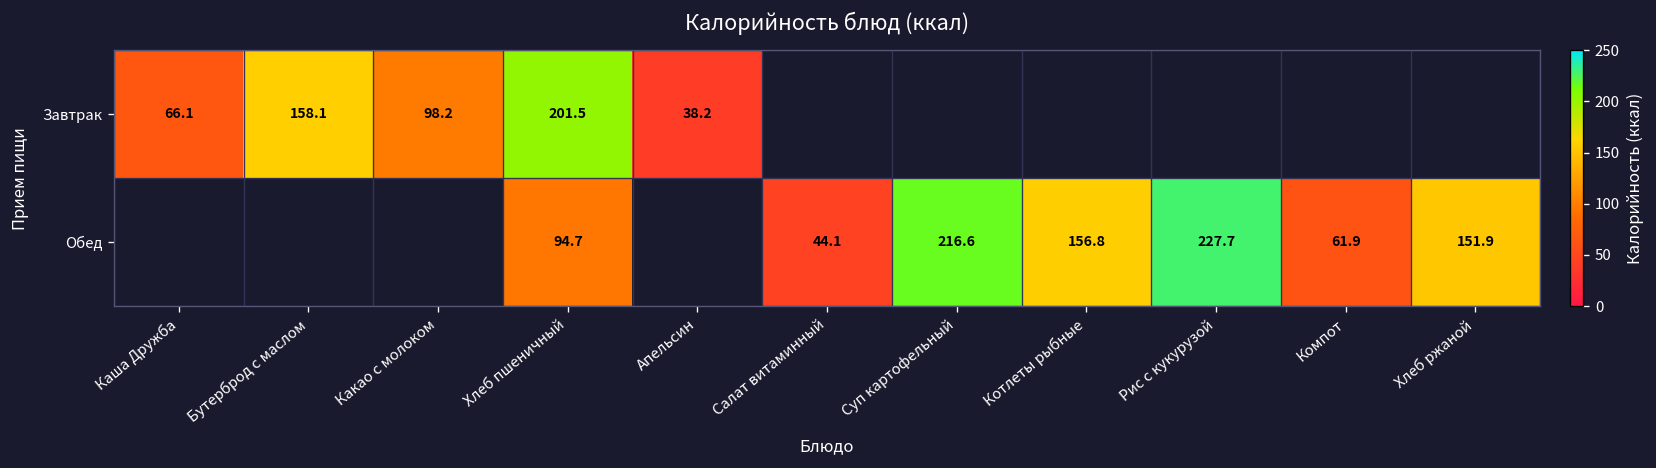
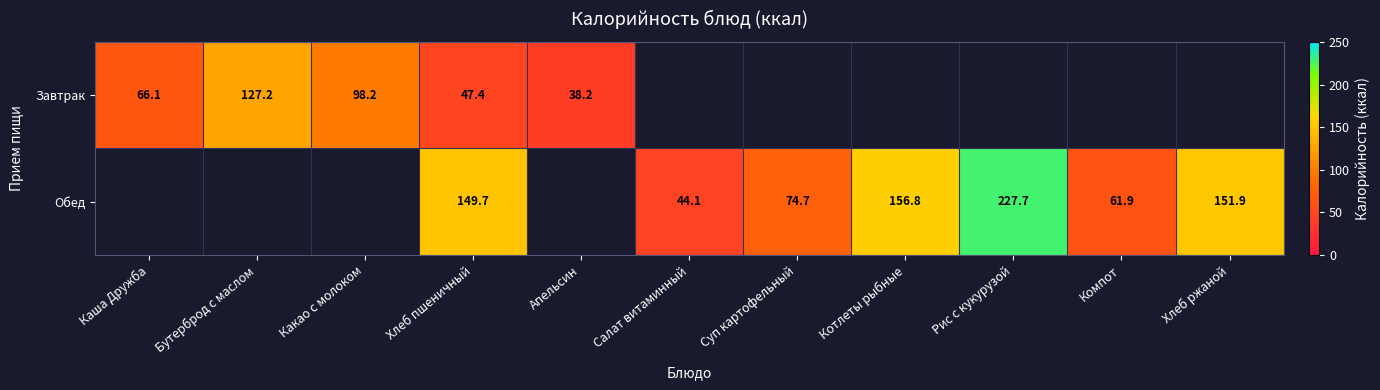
Завтрак, Бутерброд с маслом: 158.1 -> 127.2
Завтрак, Хлеб пшеничный: 201.5 -> 47.4
Обед, Хлеб пшеничный: 94.7 -> 149.7
Обед, Суп картофельный: 216.6 -> 74.7
